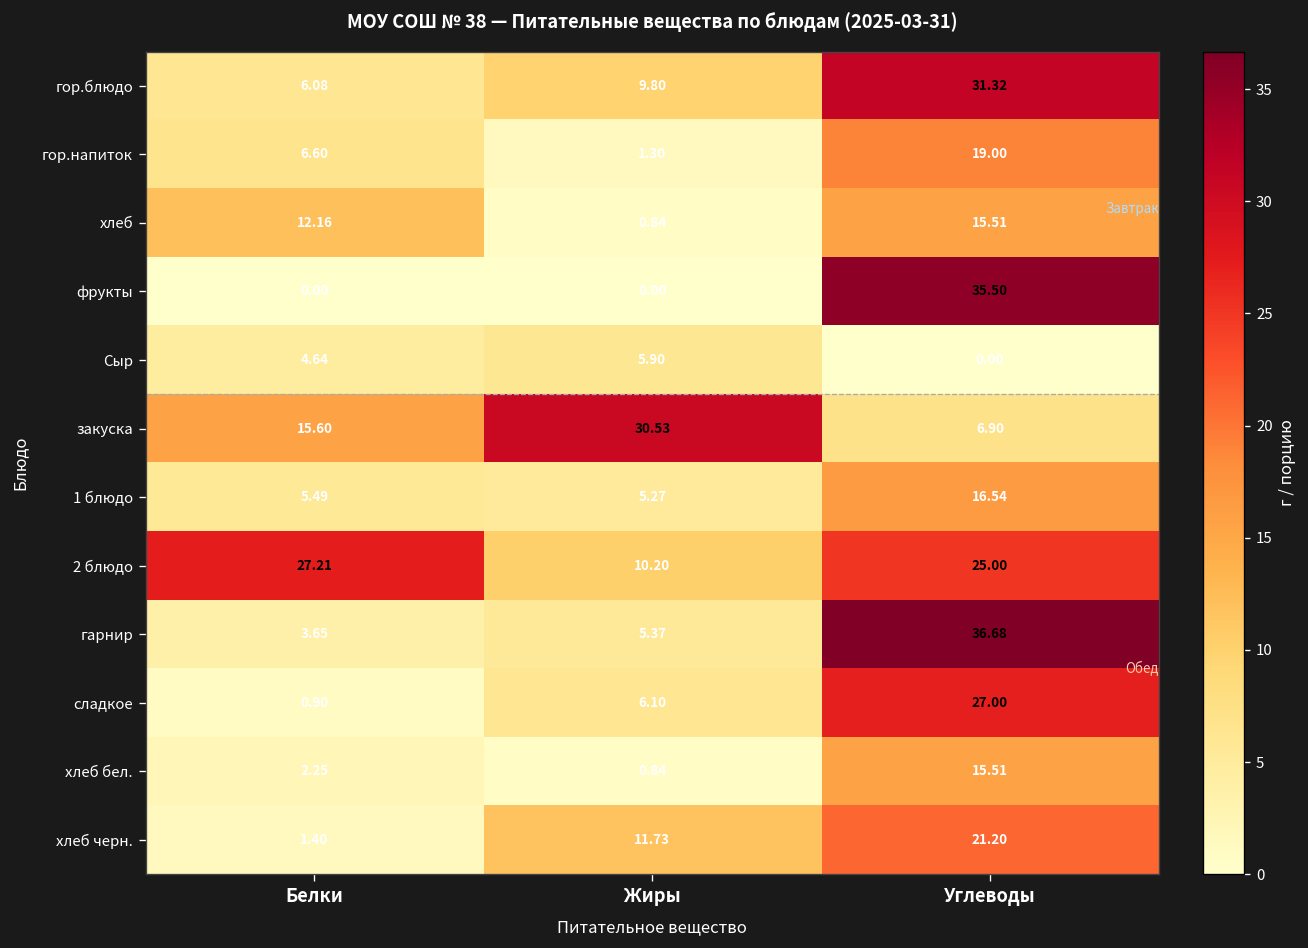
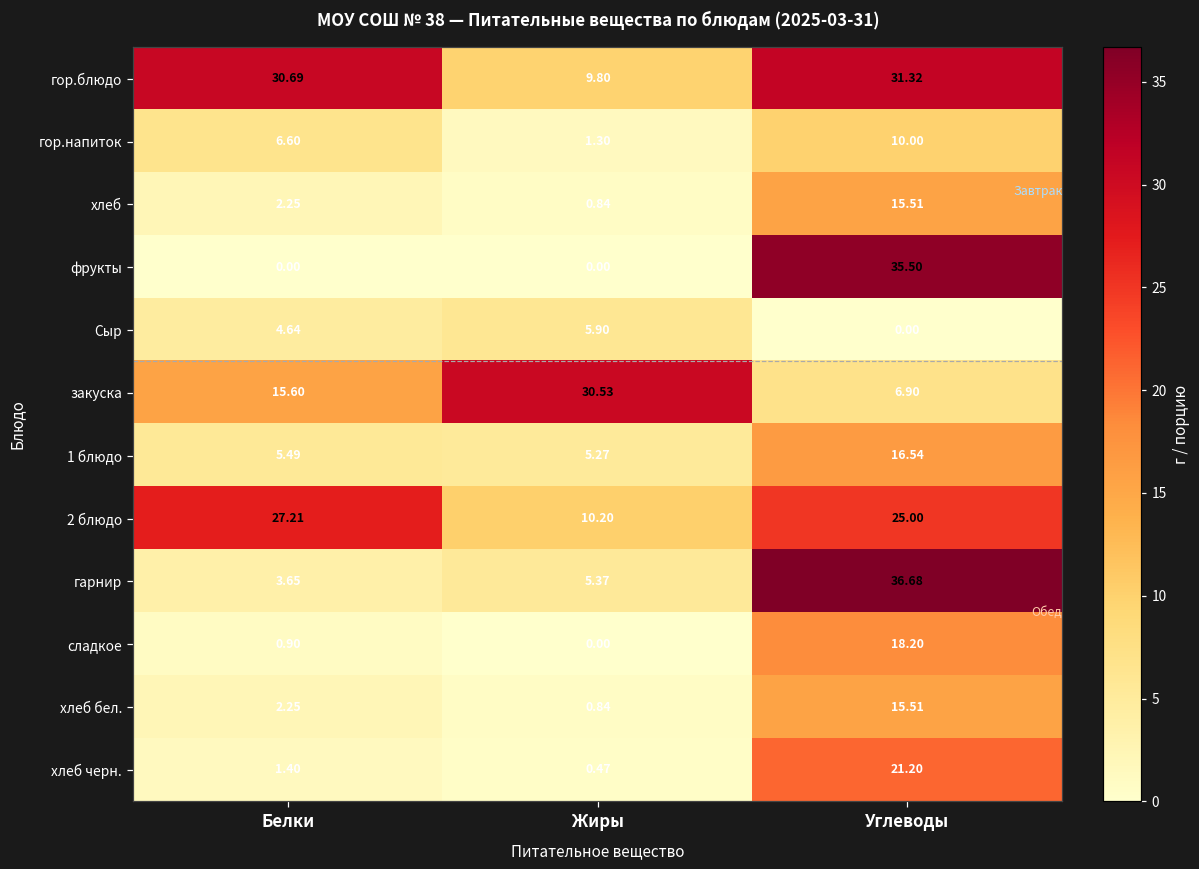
гор.блюдо, Белки: 6.08 -> 30.69
гор.напиток, Углеводы: 19.00 -> 10.00
хлеб, Белки: 12.16 -> 2.25
сладкое, Жиры: 6.10 -> 0.00
сладкое, Углеводы: 27.00 -> 18.20
хлеб черн., Жиры: 11.73 -> 0.47
